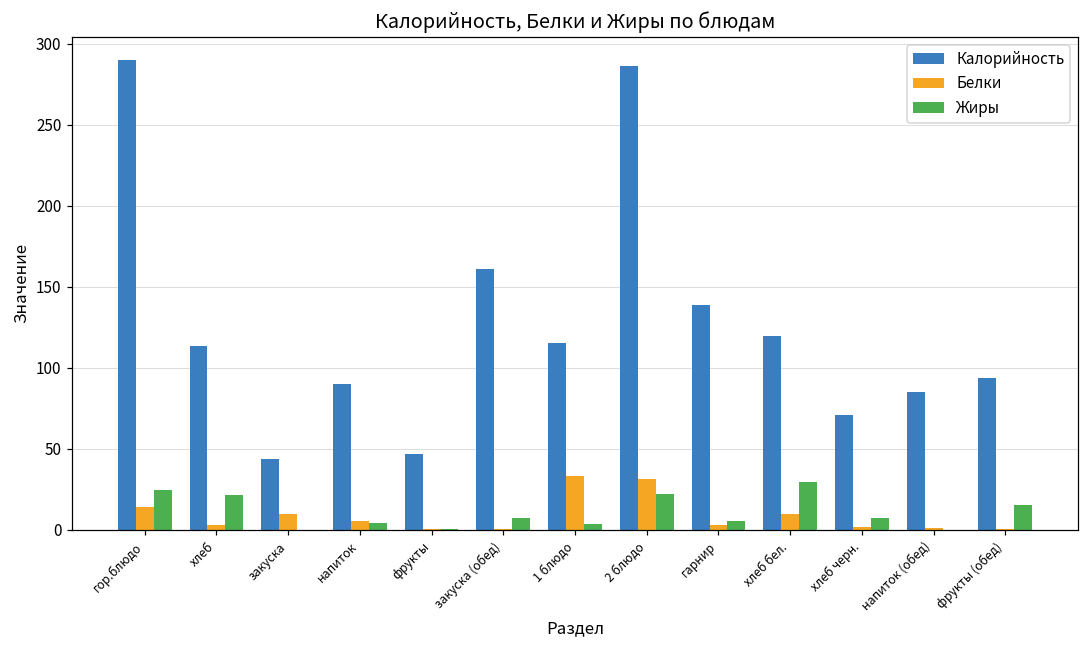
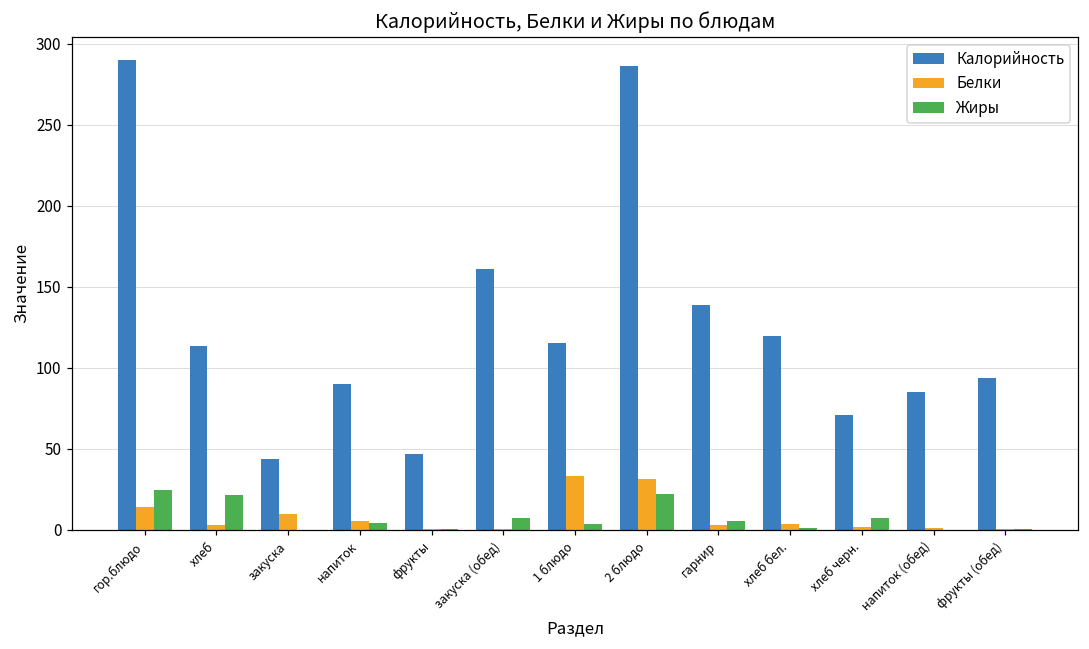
Белки, хлеб бел.: 10 -> 4
Жиры, хлеб бел.: 29 -> 1
Жиры, фрукты (обед): 16 -> 0
